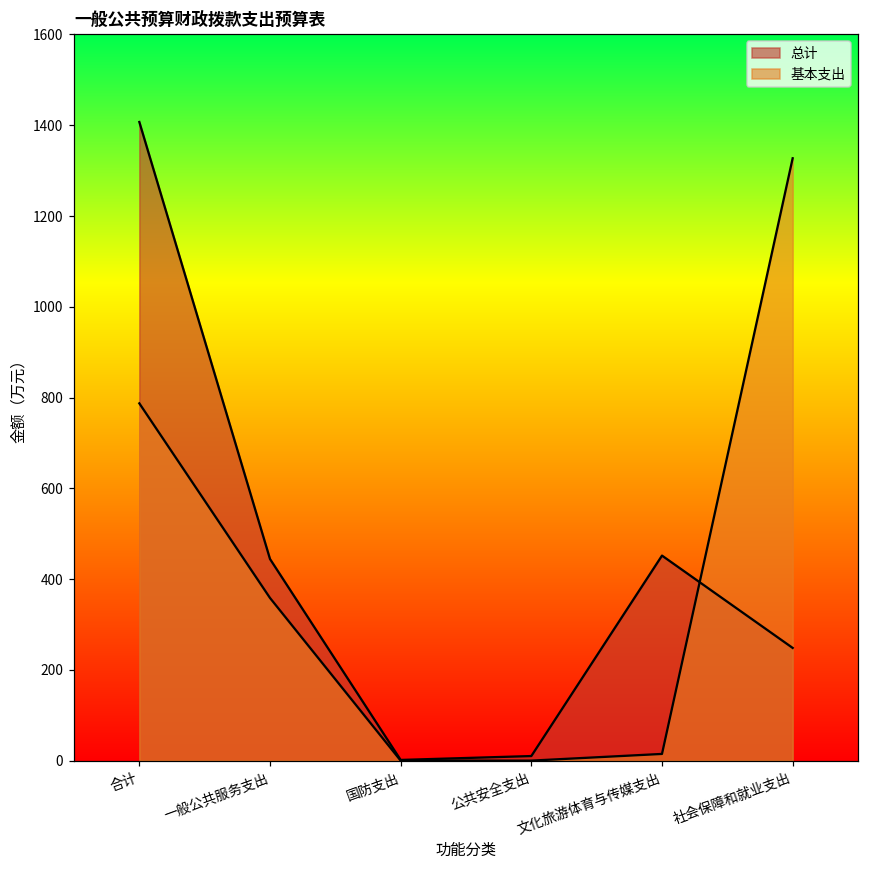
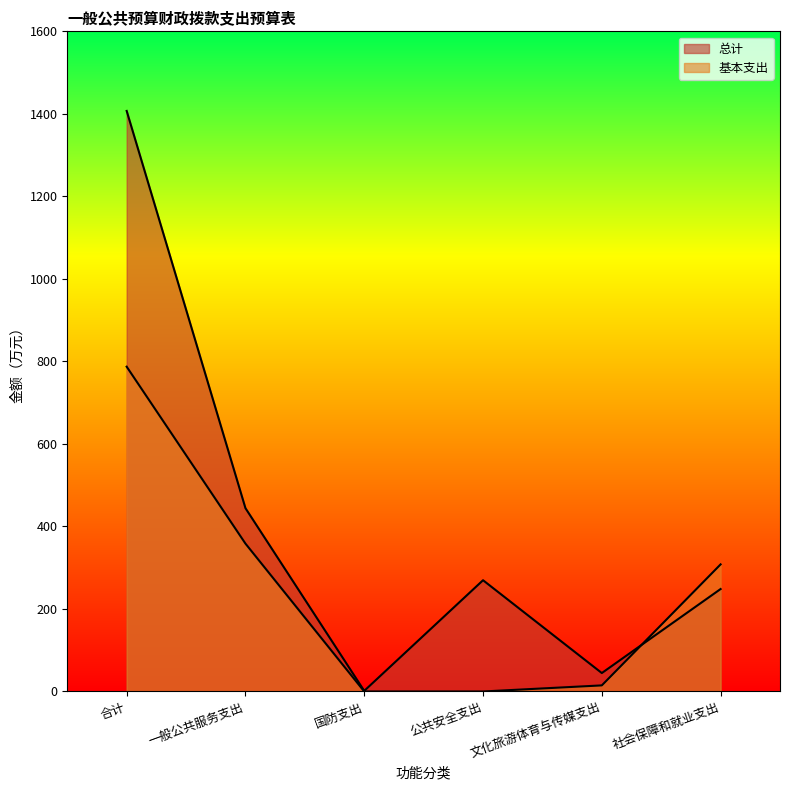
总计, 公共安全支出: 10 -> 270
总计, 文化旅游体育与传媒支出: 450 -> 40
基本支出, 社会保障和就业支出: 1330 -> 310
